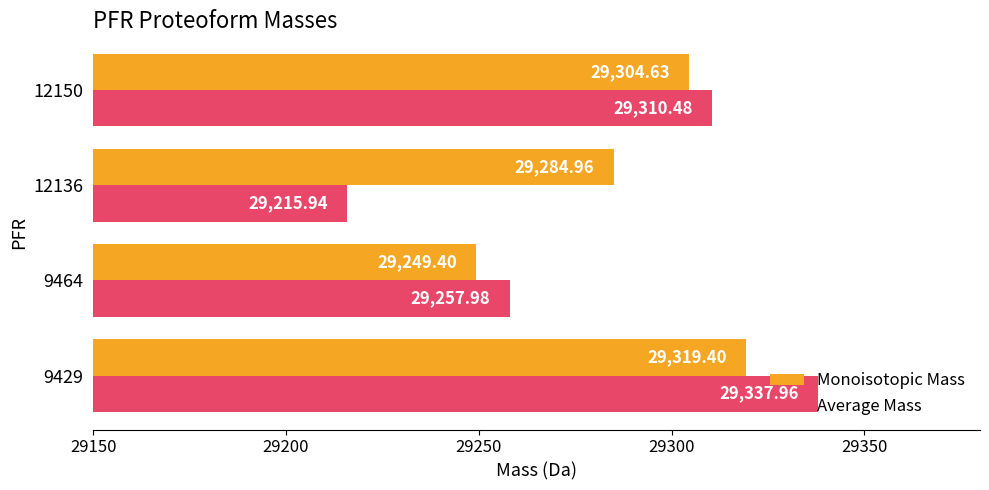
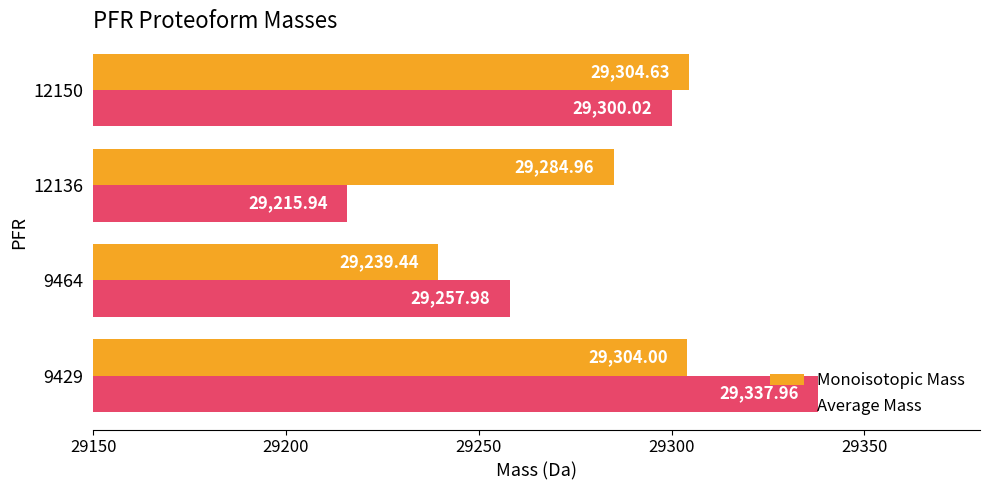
Average Mass, 12150: 29,310.48 -> 29,300.02
Monoisotopic Mass, 9464: 29,249.40 -> 29,239.44
Monoisotopic Mass, 9429: 29,319.40 -> 29,304.00
